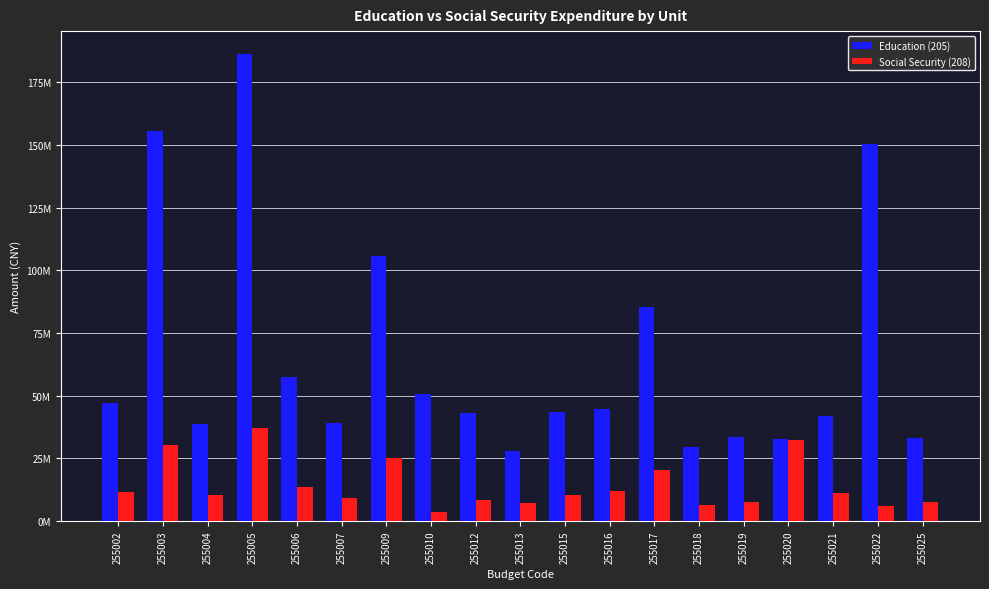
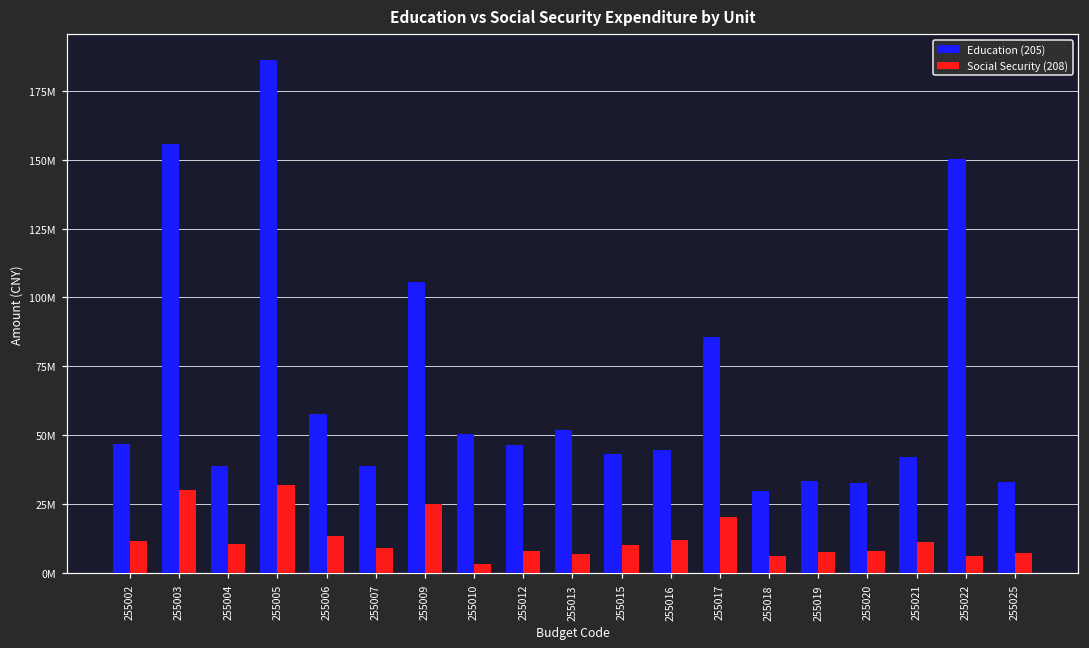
Social Security (208), 255005: 37000000 -> 32000000
Education (205), 255012: 43000000 -> 47000000
Education (205), 255013: 28000000 -> 52000000
Social Security (208), 255020: 32000000 -> 8000000
